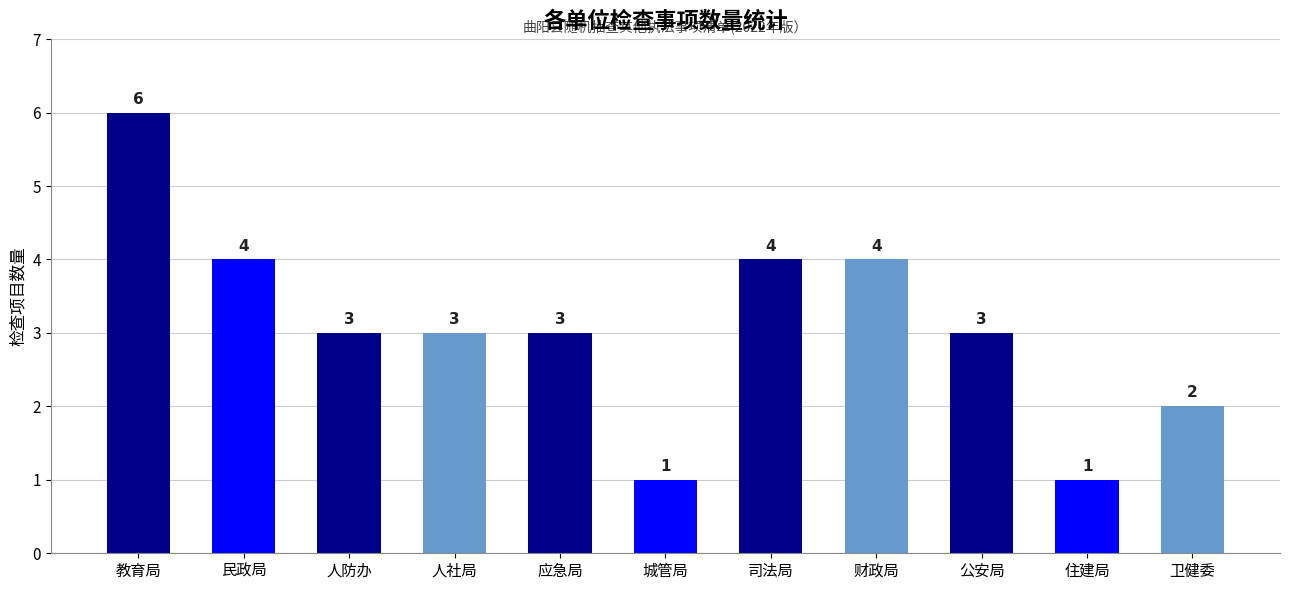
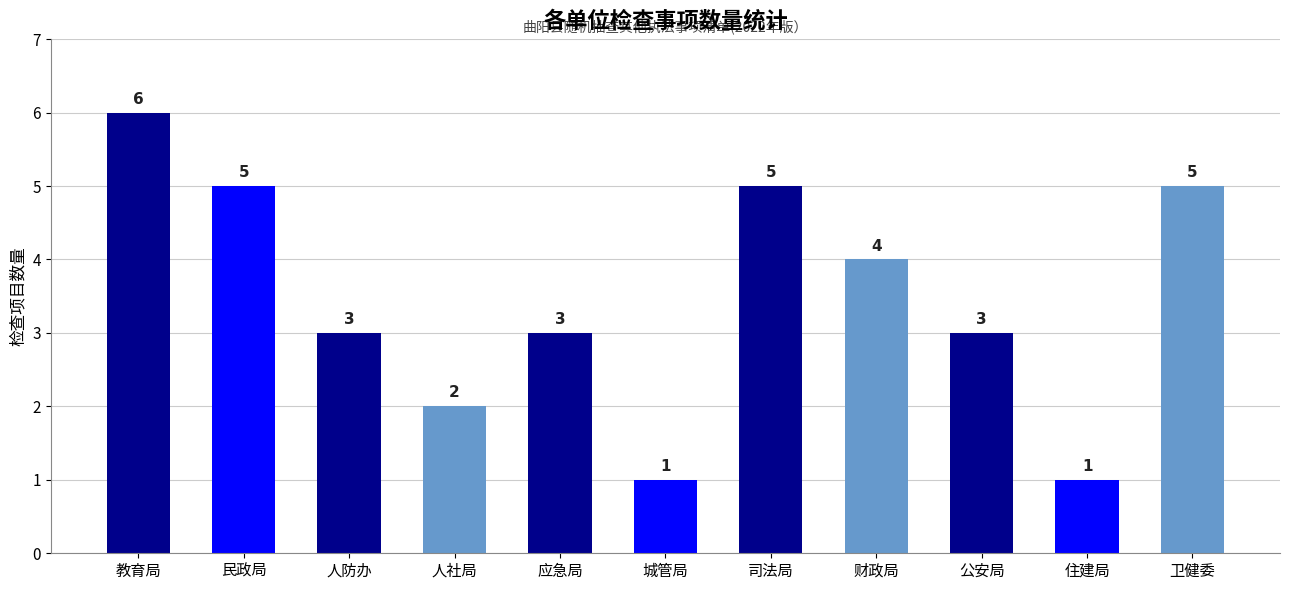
民政局: 4 -> 5
人社局: 3 -> 2
司法局: 4 -> 5
卫健委: 2 -> 5
